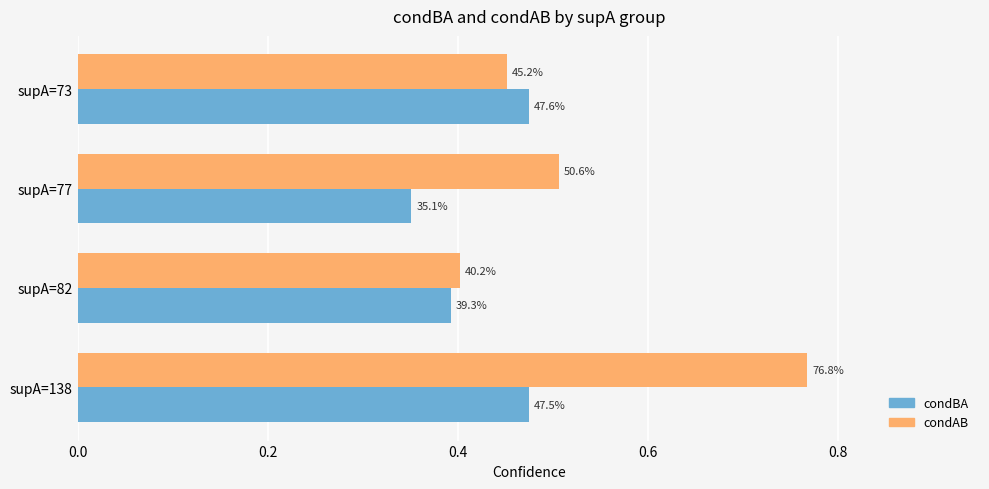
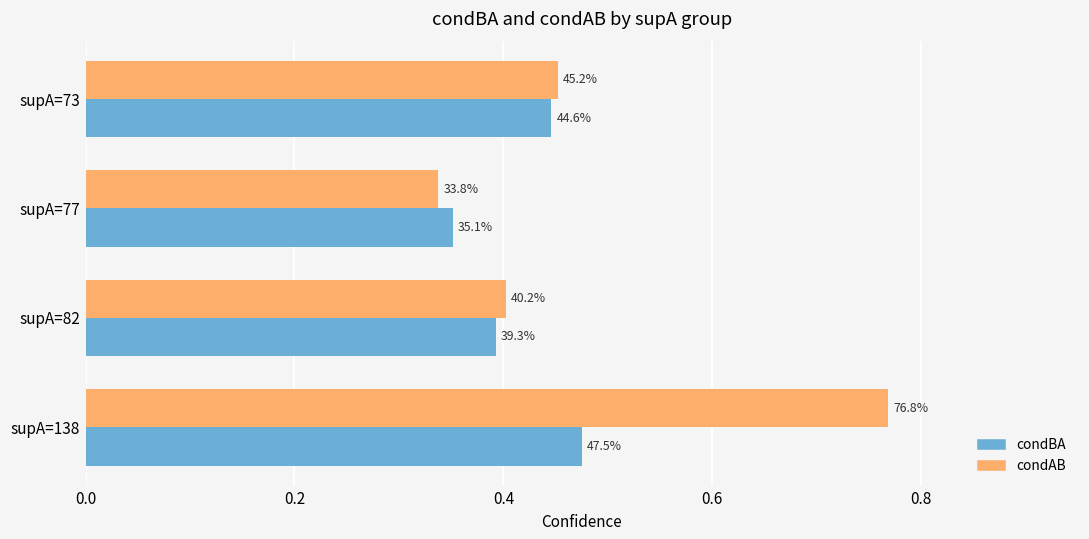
condBA, supA=73: 47.6% -> 44.6%
condAB, supA=77: 50.6% -> 33.8%
